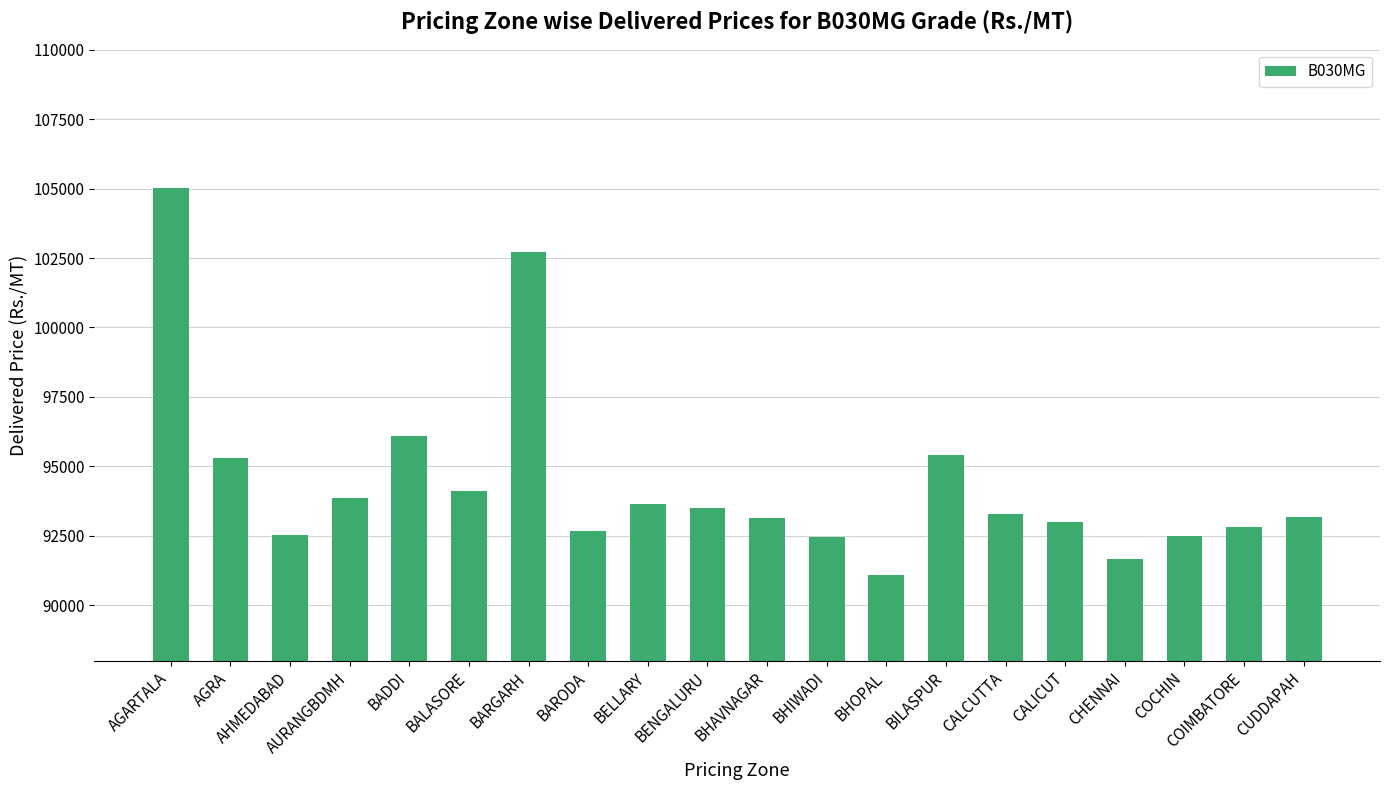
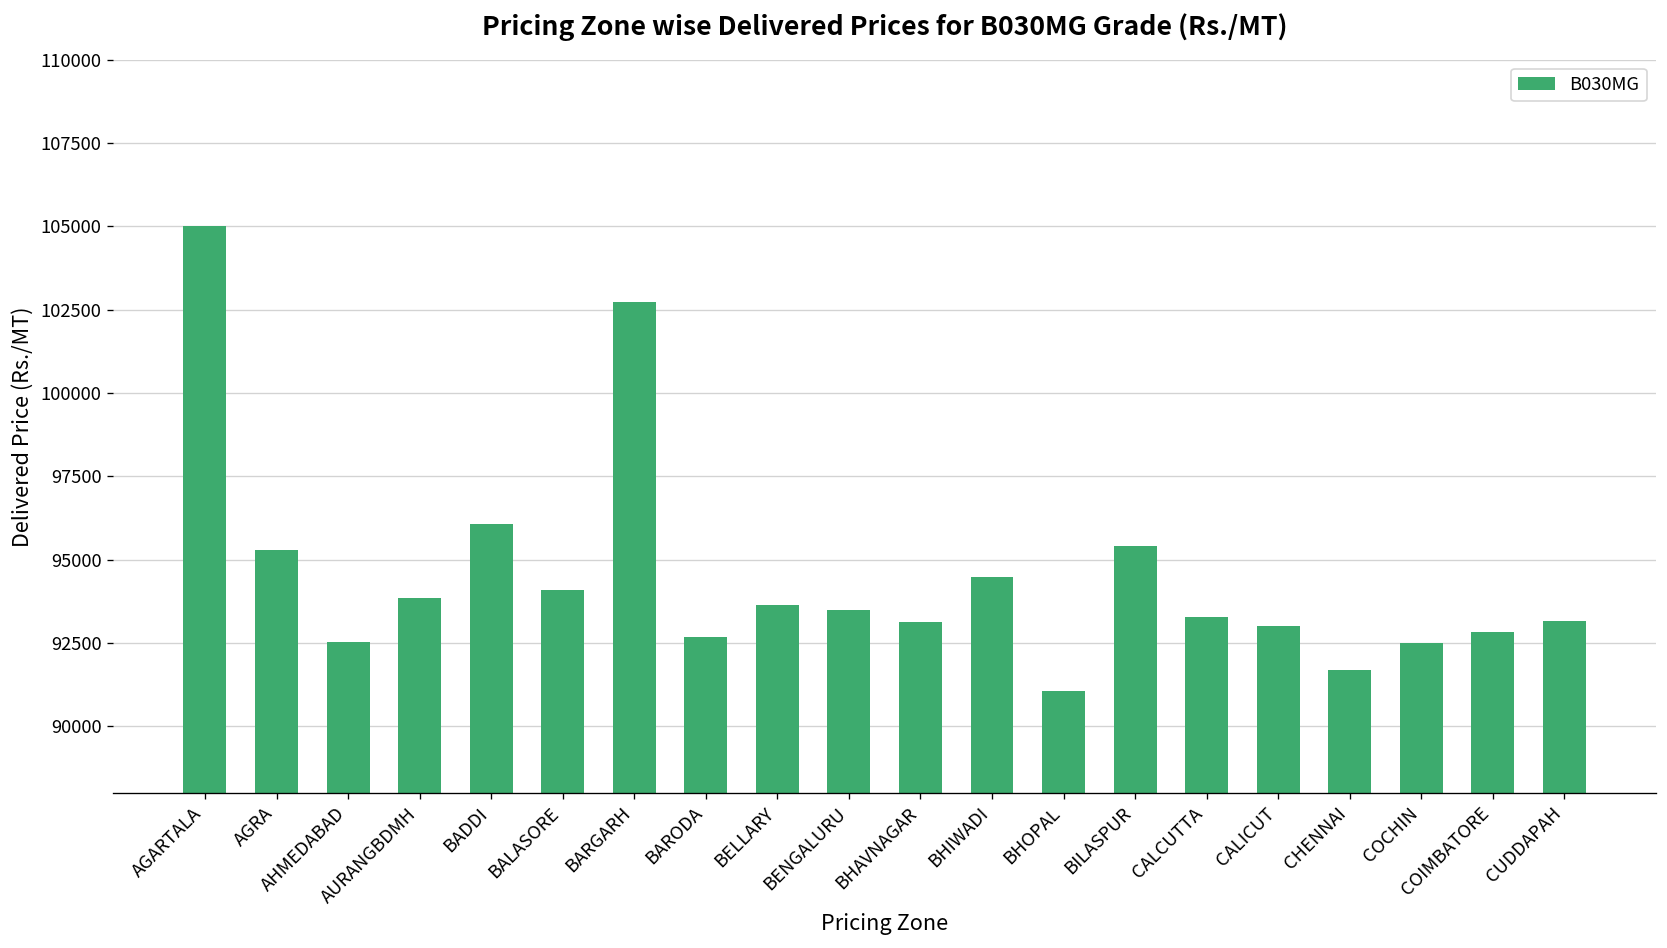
BHIWADI: 92500 -> 94500
